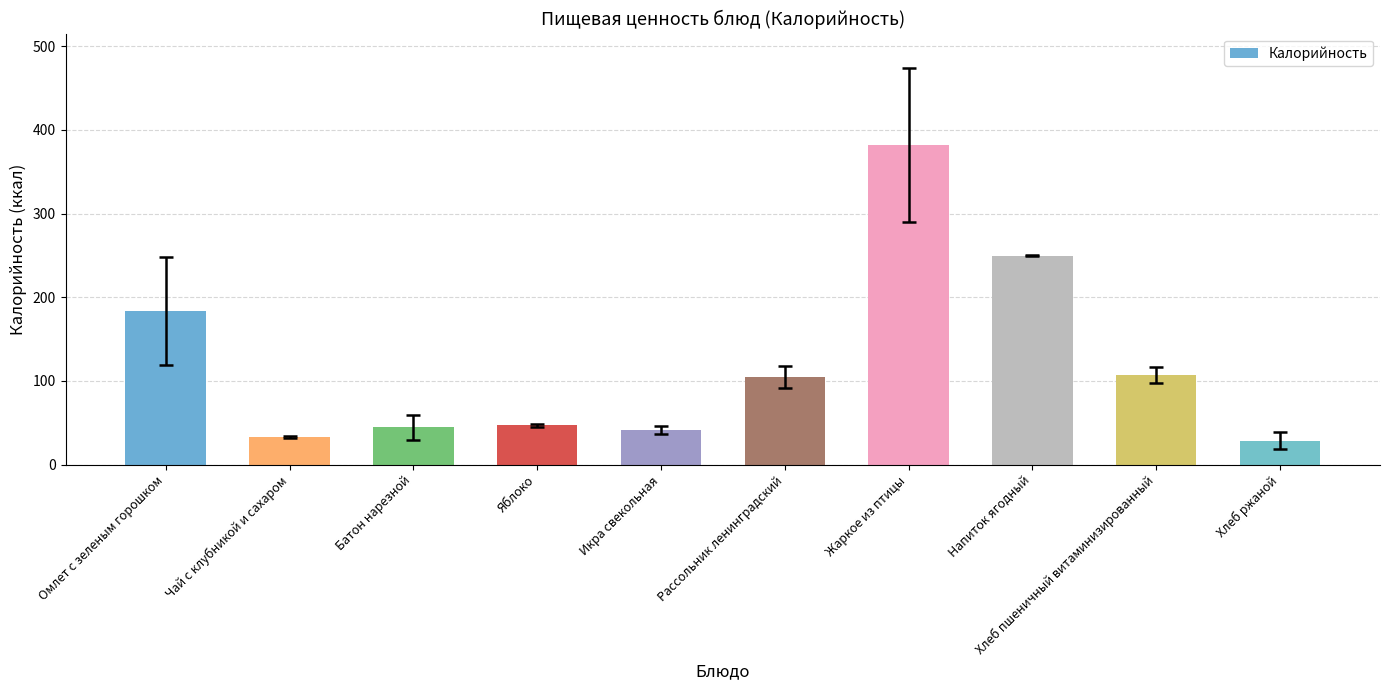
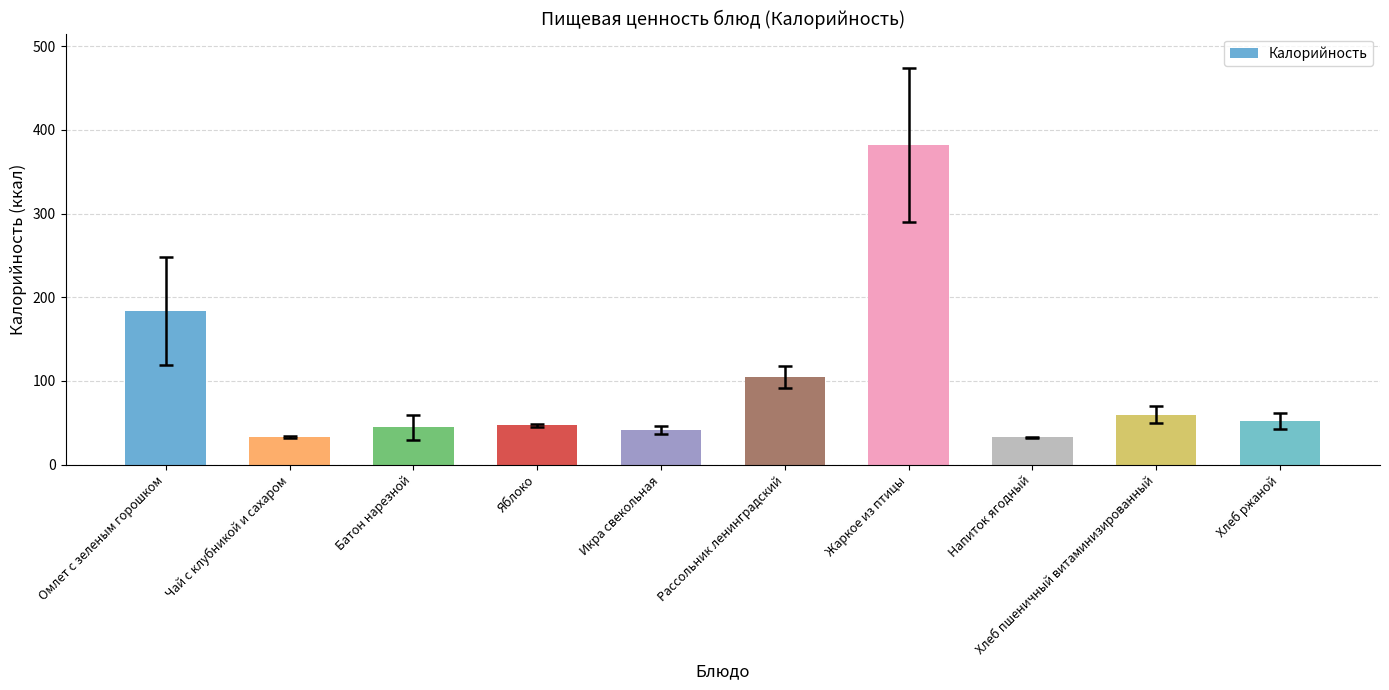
Калорийность, Напиток ягодный: 250 -> 30
Калорийность, Хлеб пшеничный витаминизированный: 110 -> 60
Калорийность, Хлеб ржаной: 30 -> 50
